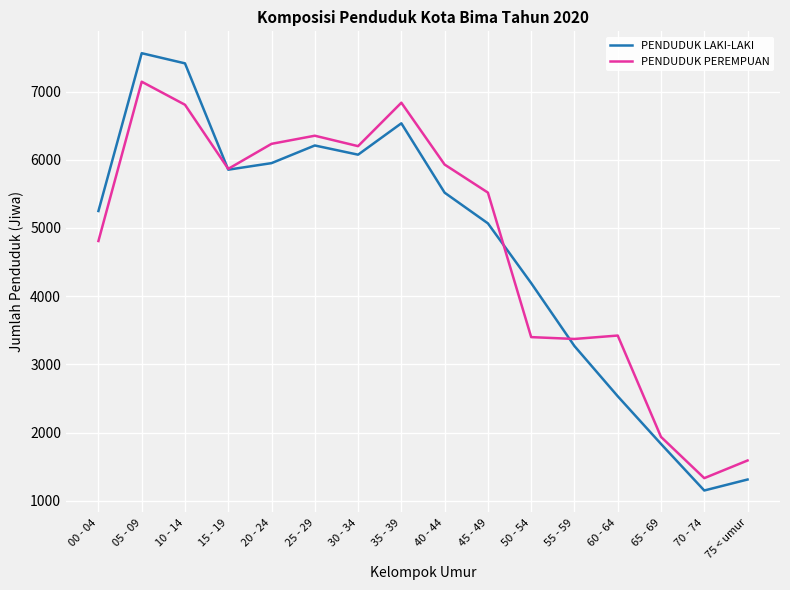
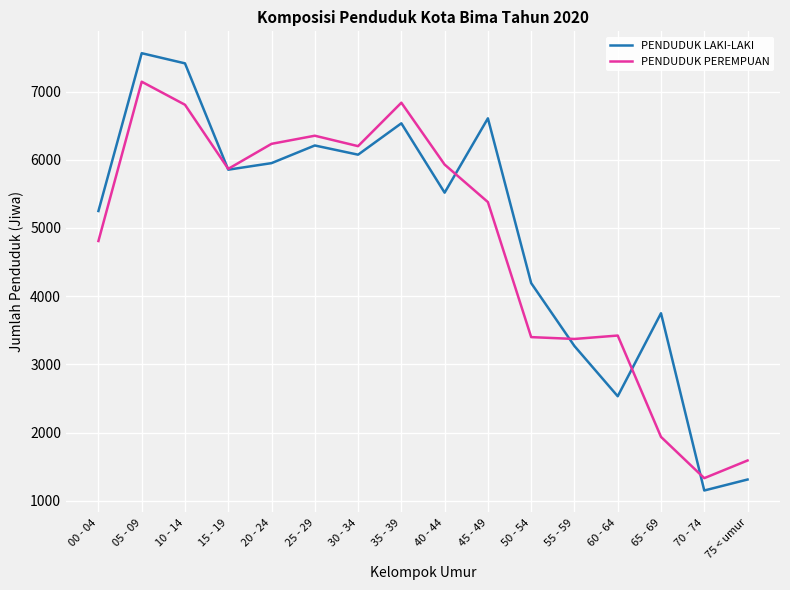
PENDUDUK LAKI-LAKI, 45 - 49: 5100 -> 6600
PENDUDUK PEREMPUAN, 45 - 49: 5500 -> 5400
PENDUDUK LAKI-LAKI, 65 - 69: 1800 -> 3700
